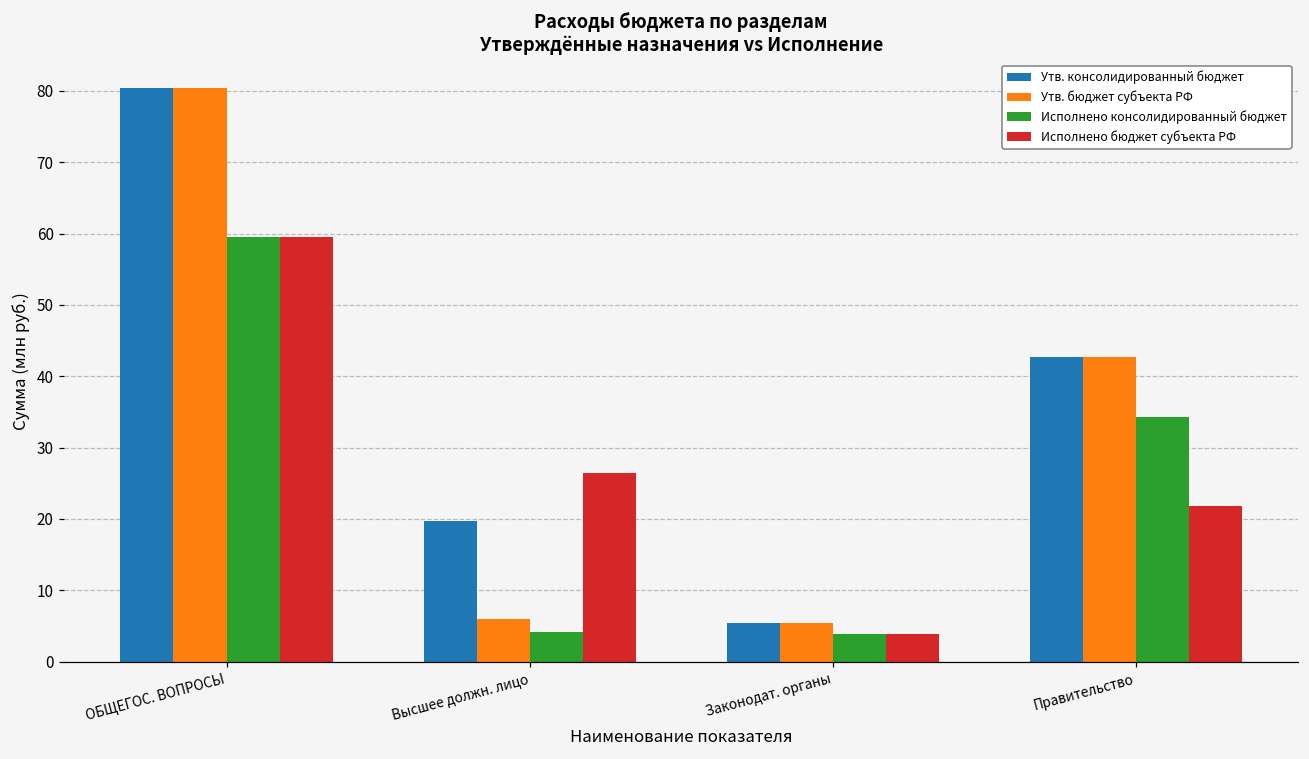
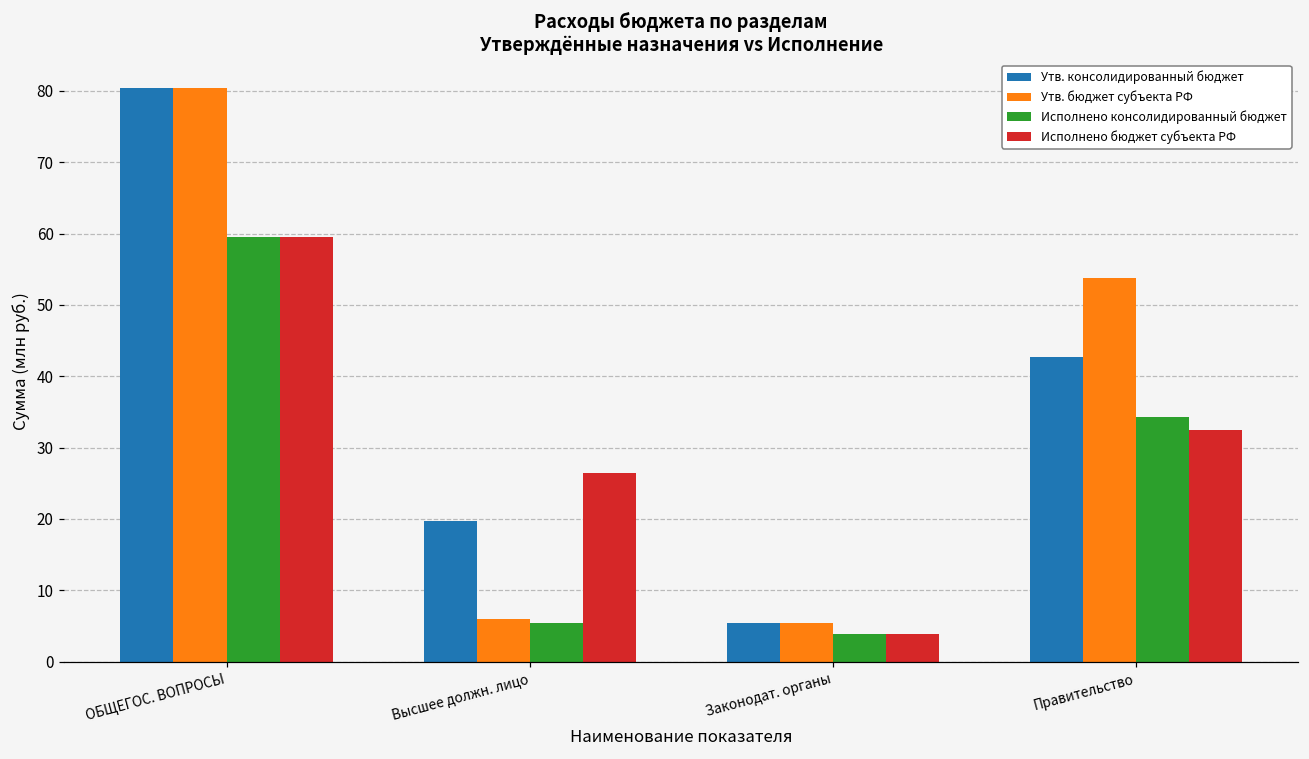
Исполнено консолидированный бюджет, Высшее должн. лицо: 4 -> 5
Утв. бюджет субъекта РФ, Правительство: 43 -> 54
Исполнено бюджет субъекта РФ, Правительство: 22 -> 32
